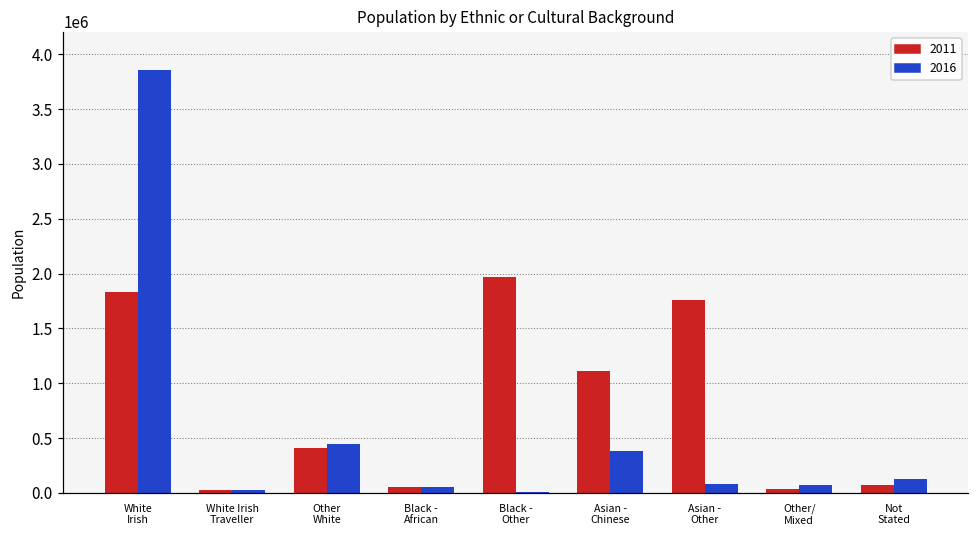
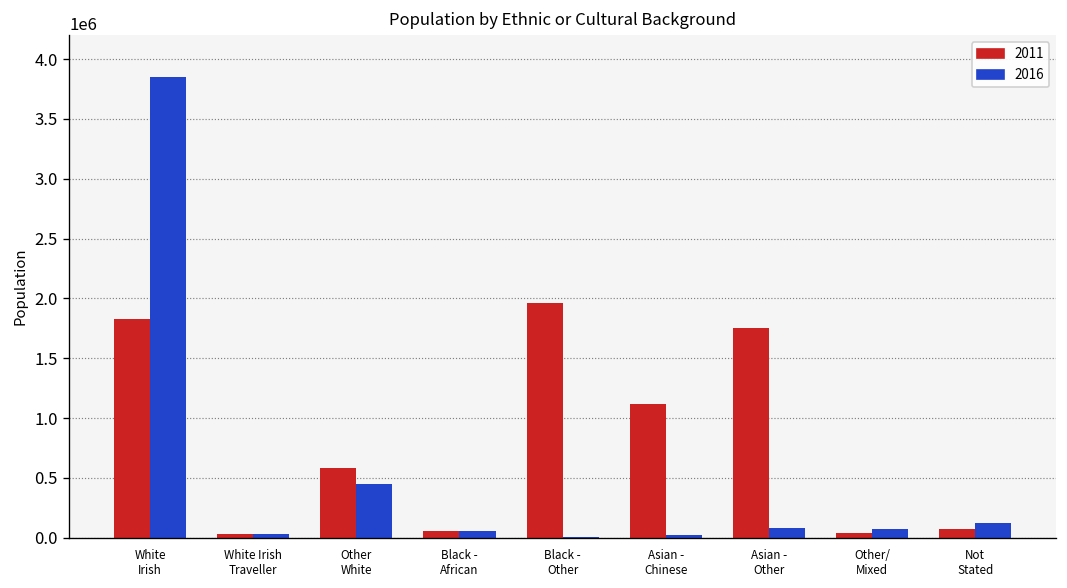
2011, Other White: 400000 -> 600000
2016, Asian - Chinese: 400000 -> 0
